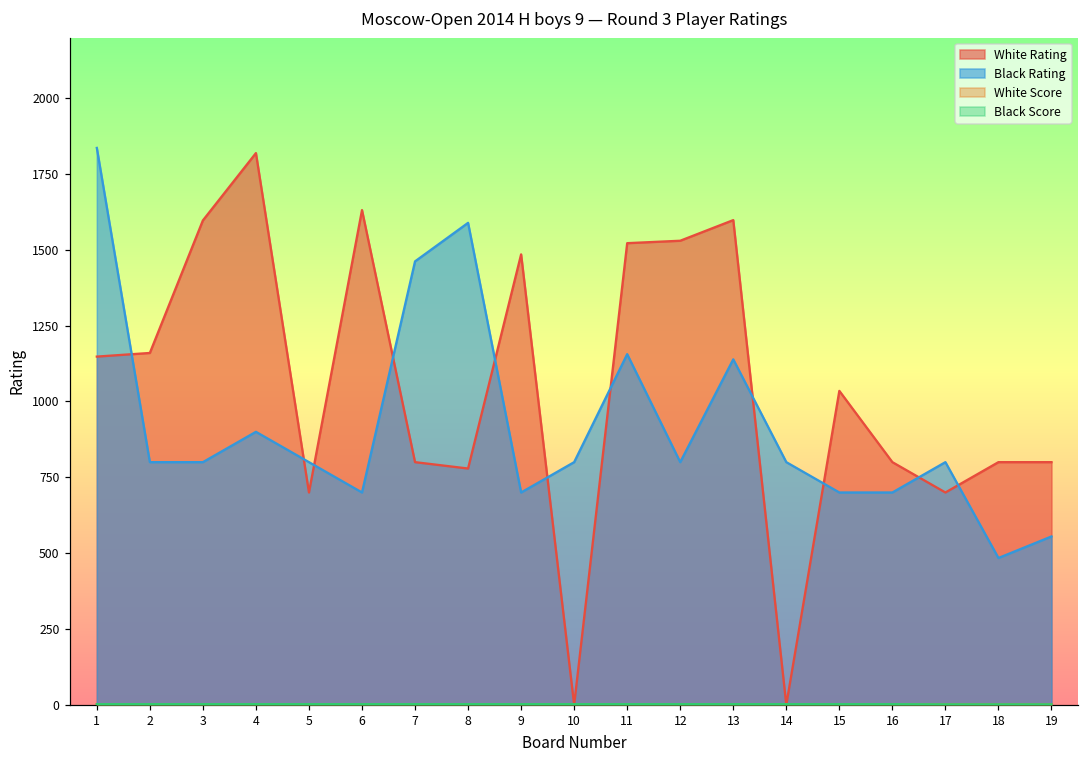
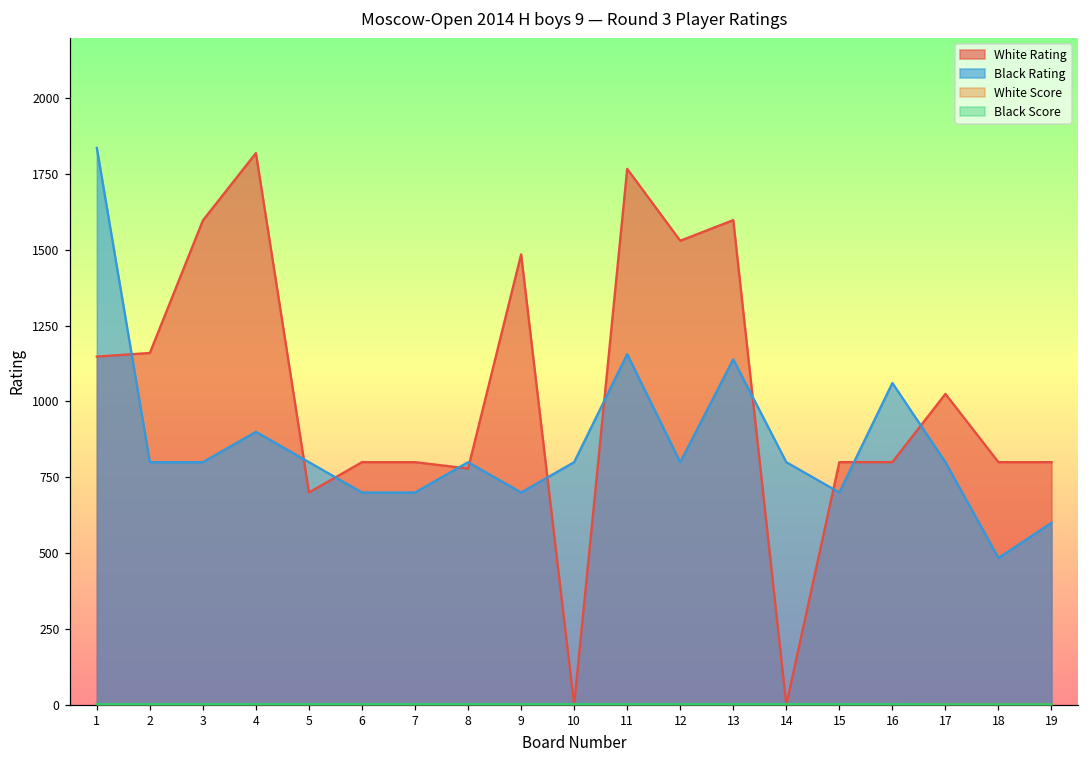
White Rating, 6: 1630 -> 800
Black Rating, 7: 1460 -> 700
Black Rating, 8: 1590 -> 800
White Rating, 11: 1520 -> 1770
White Rating, 15: 1040 -> 800
Black Rating, 16: 700 -> 1060
White Rating, 17: 700 -> 1030
Black Rating, 19: 560 -> 600
